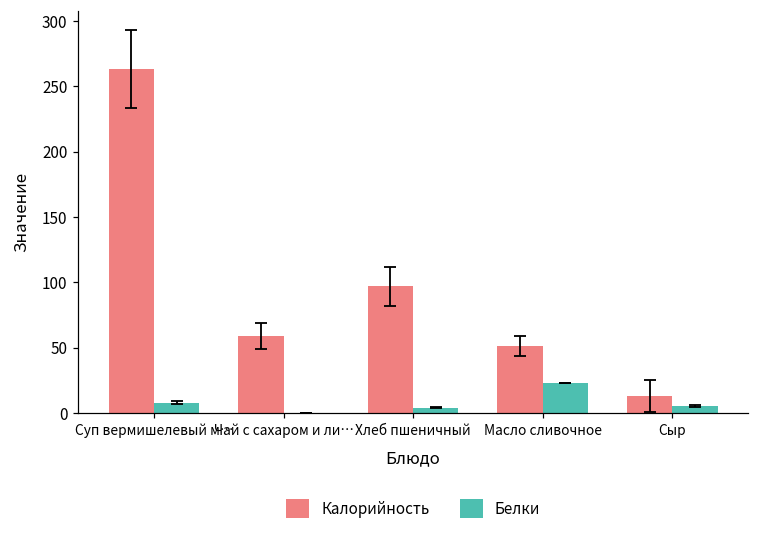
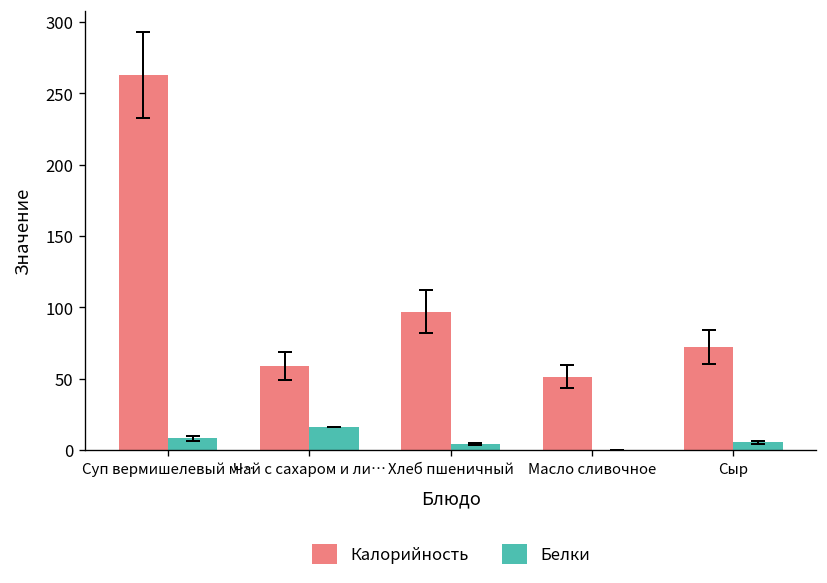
Белки, Чай с сахаром и ли…: 0 -> 16
Белки, Масло сливочное: 23 -> 0
Калорийность, Сыр: 13 -> 72
